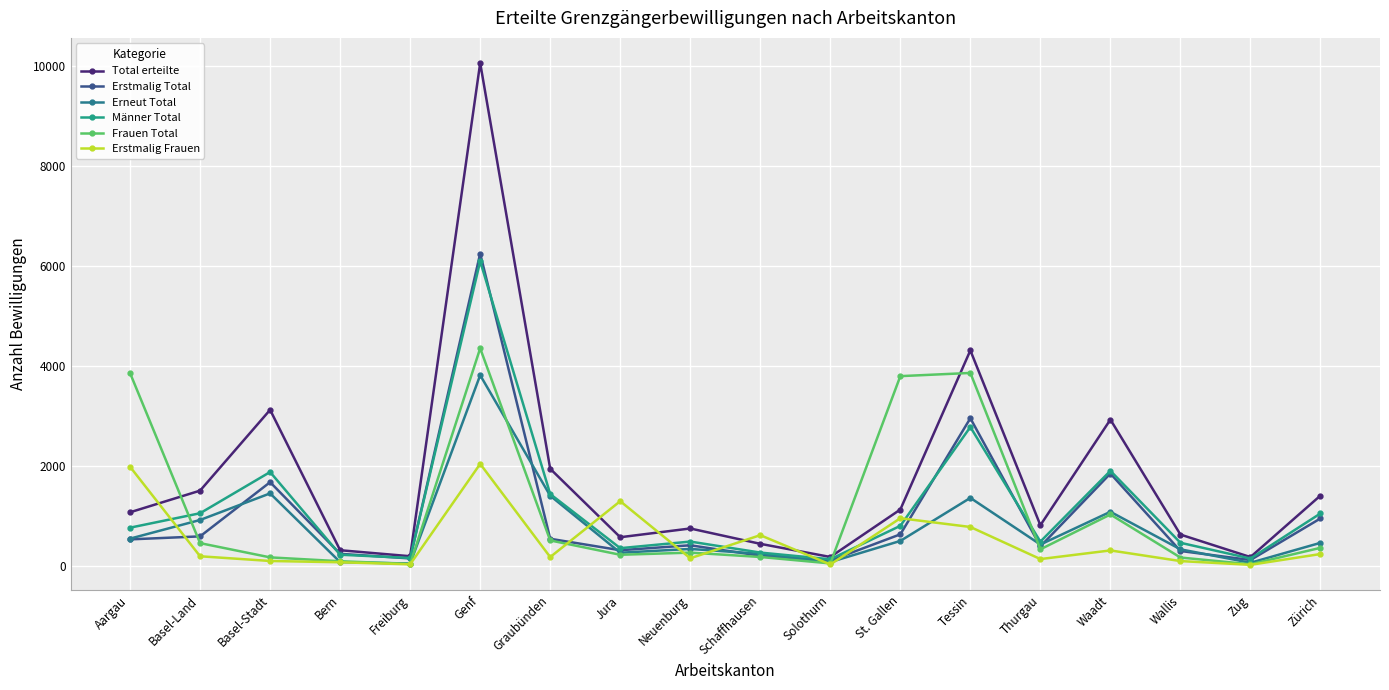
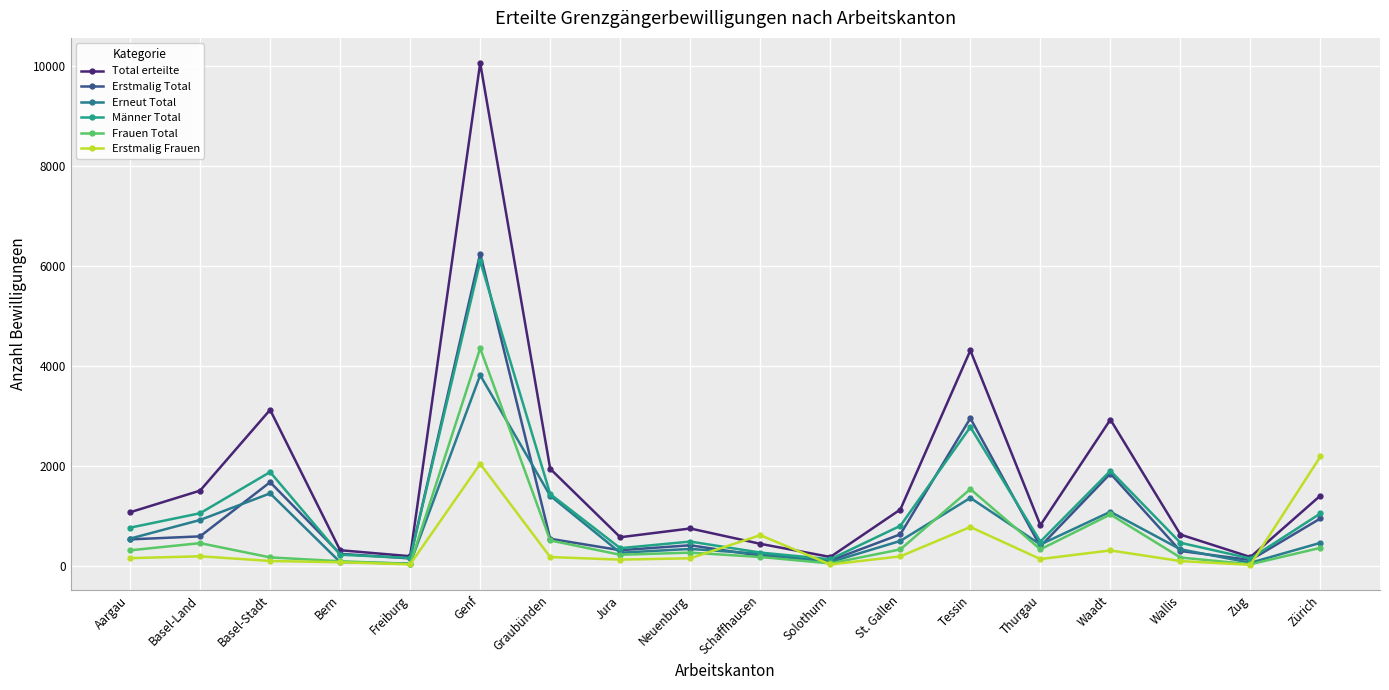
Frauen Total, Aargau: 3900 -> 300
Erstmalig Frauen, Aargau: 2000 -> 200
Erstmalig Frauen, Jura: 1300 -> 100
Frauen Total, St. Gallen: 3800 -> 300
Erstmalig Frauen, St. Gallen: 1000 -> 200
Frauen Total, Tessin: 3900 -> 1500
Erstmalig Frauen, Zürich: 200 -> 2200
